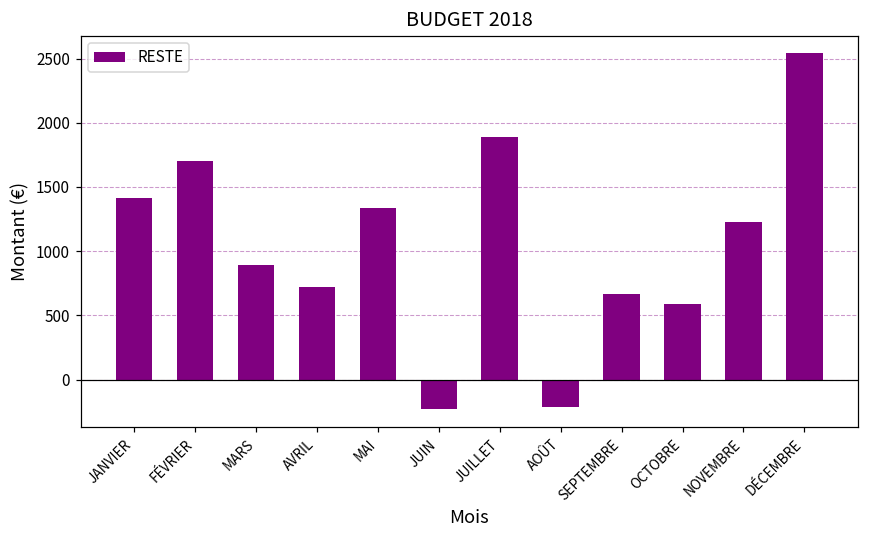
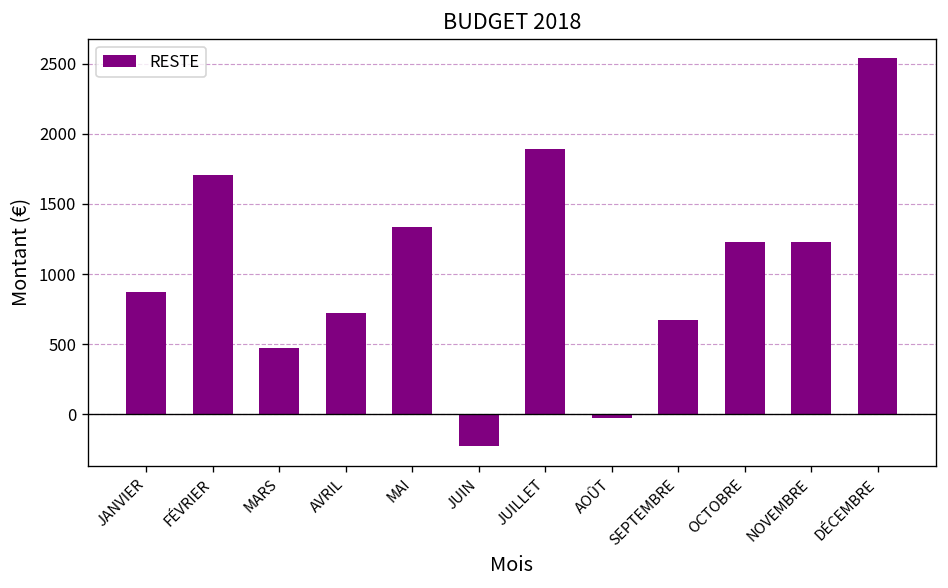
JANVIER: 1420 -> 870
MARS: 900 -> 470
AOÛT: -210 -> -30
OCTOBRE: 590 -> 1230
